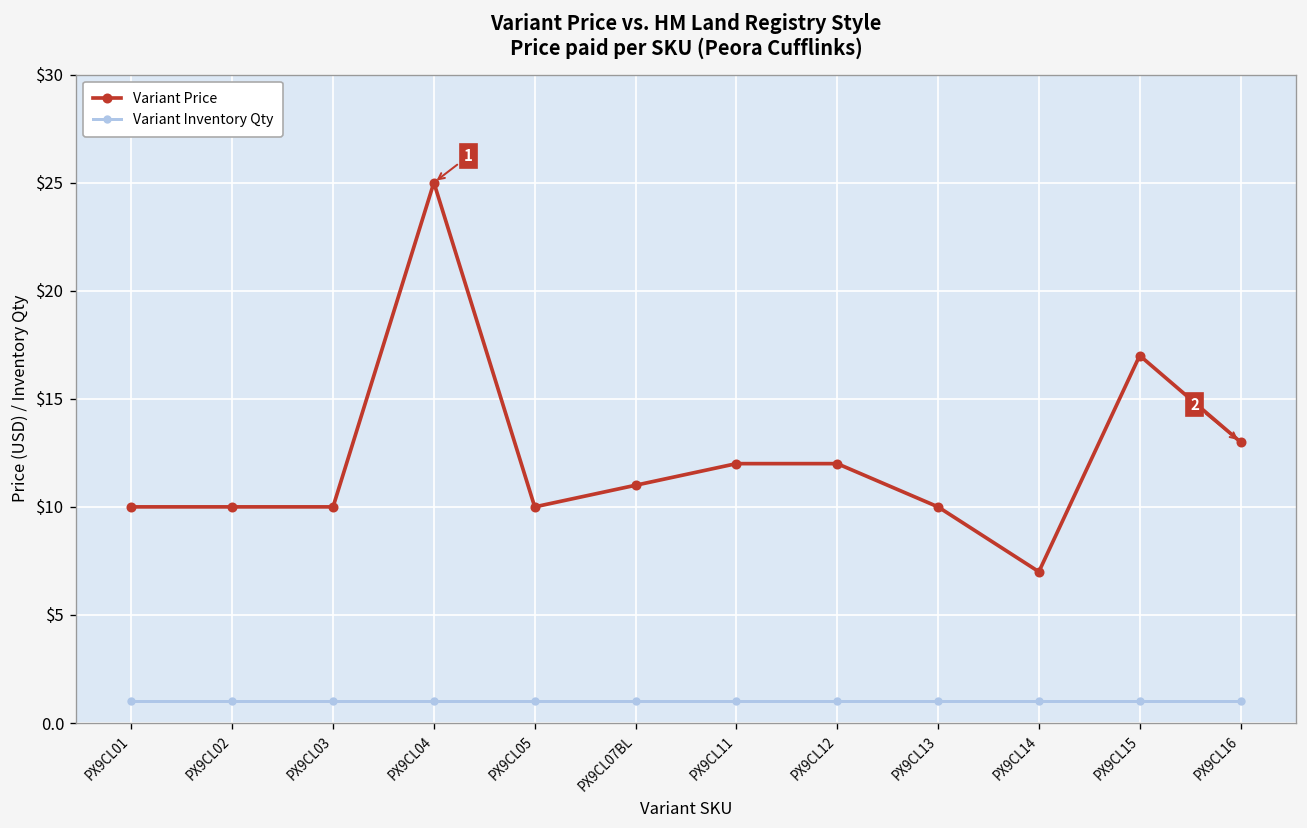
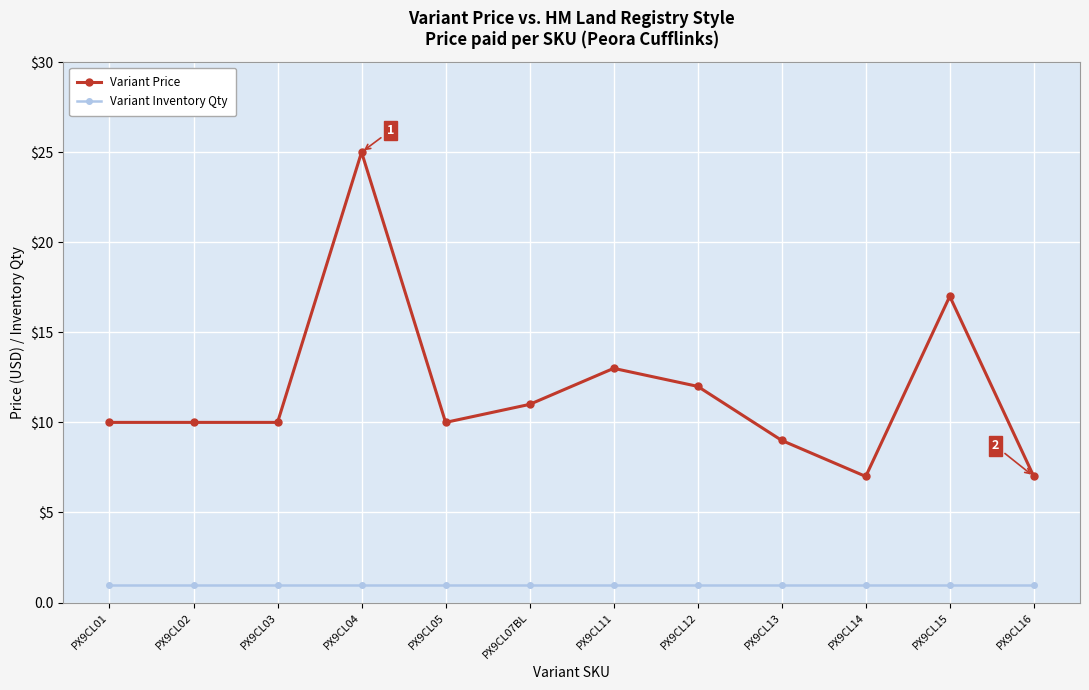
Variant Price, PX9CL11: $12 -> $13
Variant Price, PX9CL13: $10 -> $9
Variant Price, PX9CL16: $13 -> $7
